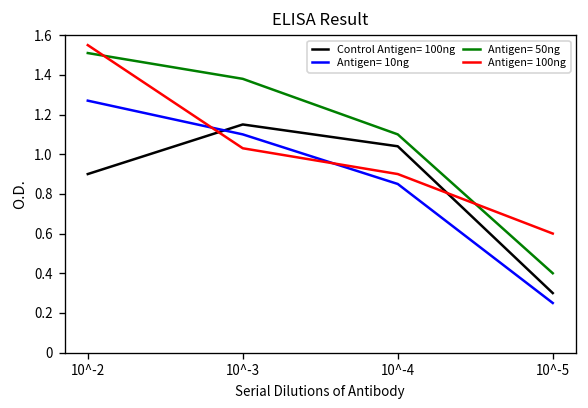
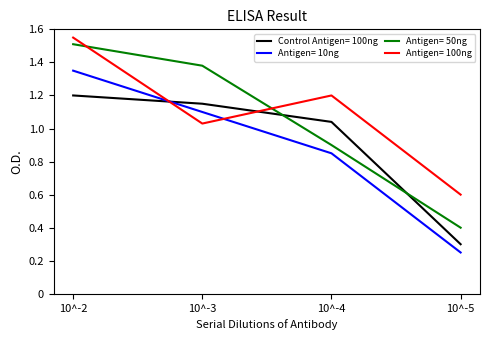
Control Antigen= 100ng, 10^-2: 0.9 -> 1.2
Antigen= 10ng, 10^-2: 1.27 -> 1.35
Antigen= 50ng, 10^-4: 1.1 -> 0.9
Antigen= 100ng, 10^-4: 0.9 -> 1.2
